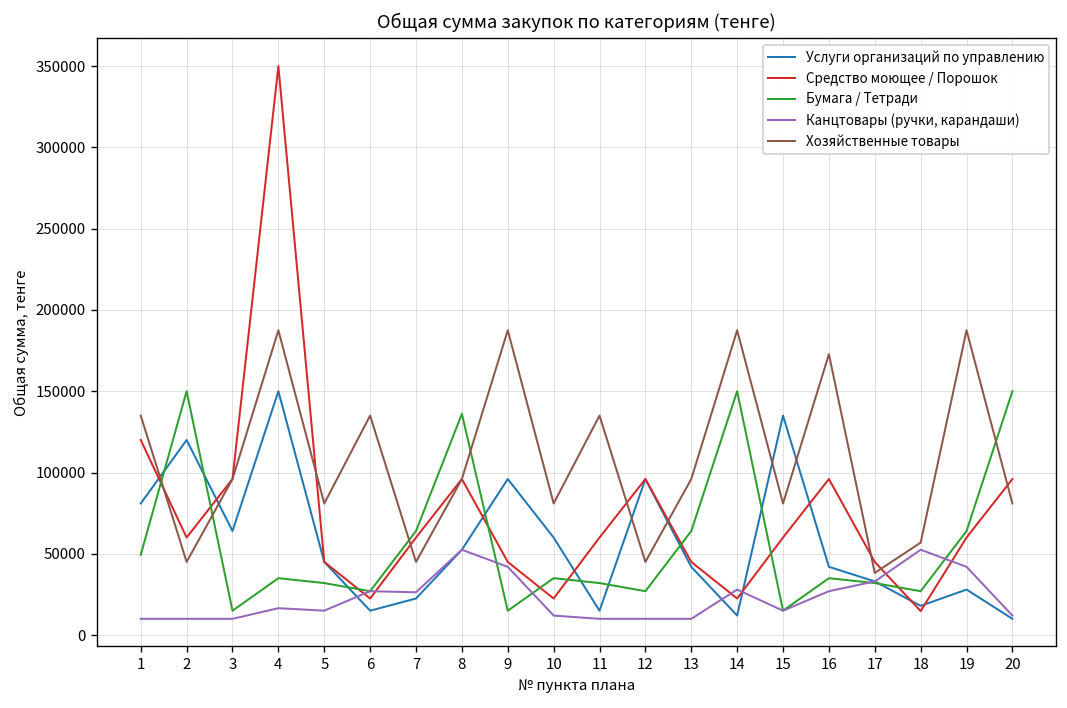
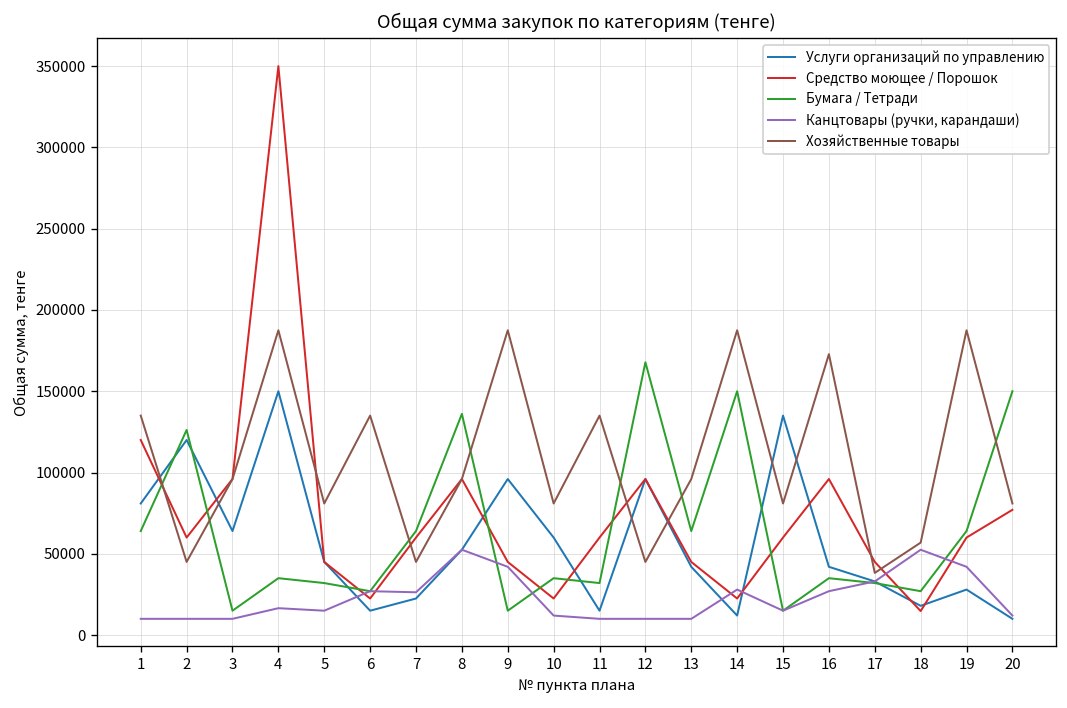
Бумага / Тетради, 1: 49000 -> 64000
Бумага / Тетради, 2: 150000 -> 126000
Бумага / Тетради, 12: 27000 -> 168000
Средство моющее / Порошок, 20: 96000 -> 77000
